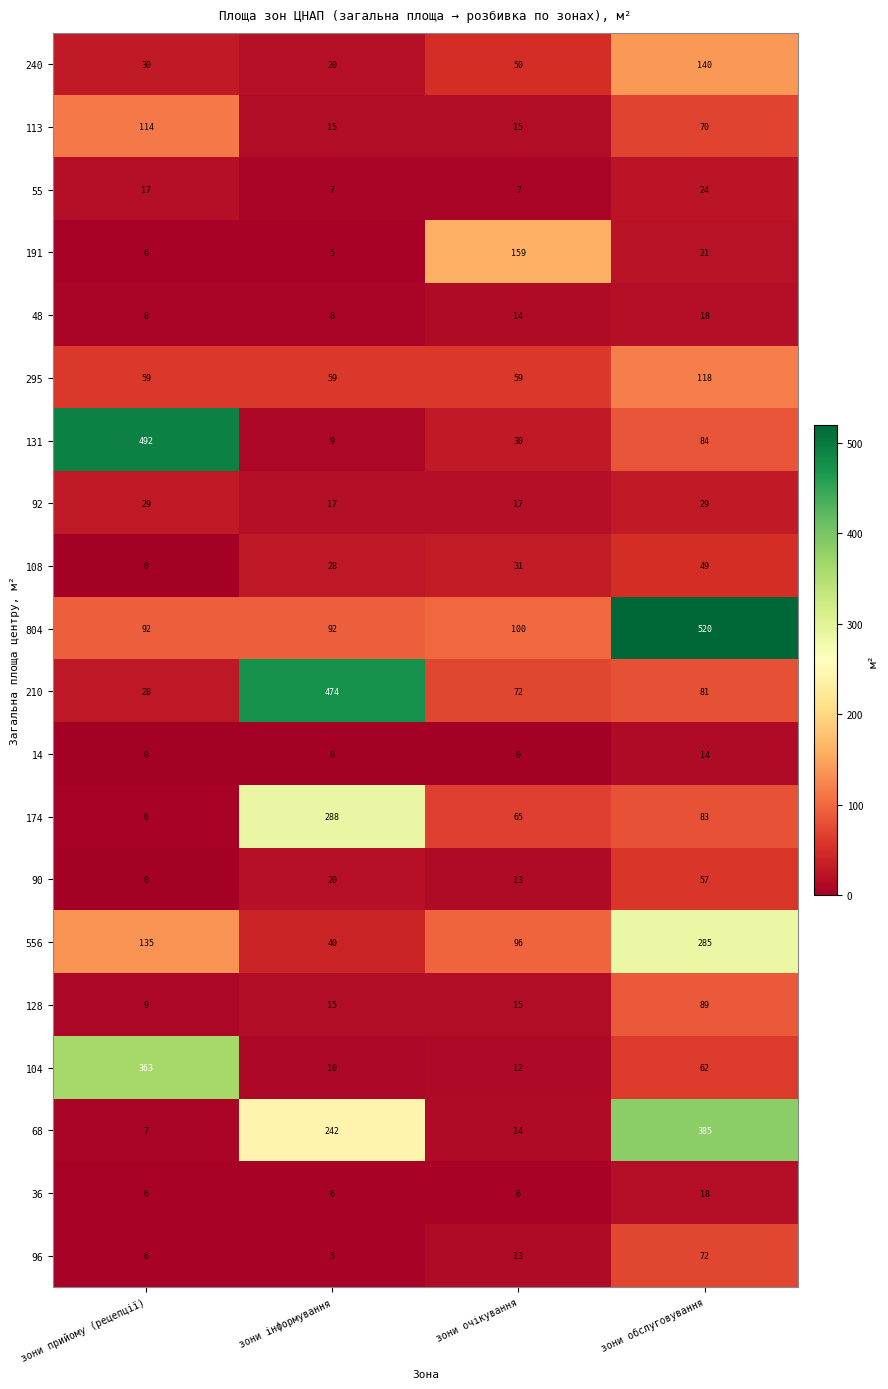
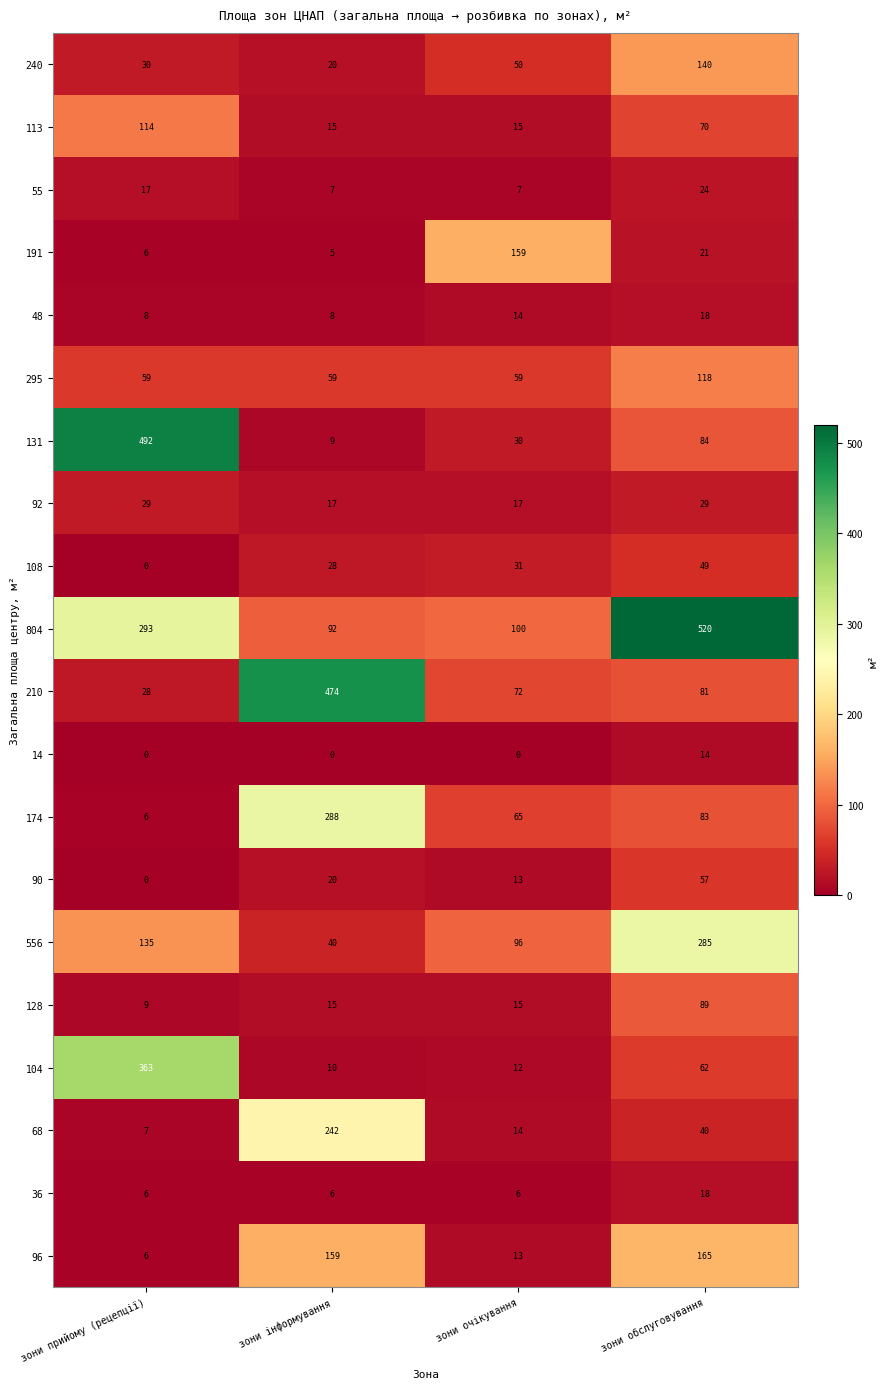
804, зони прийому (рецепції): 92 -> 293
68, зони обслуговування: 385 -> 40
96, зони інформування: 5 -> 159
96, зони обслуговування: 72 -> 165
